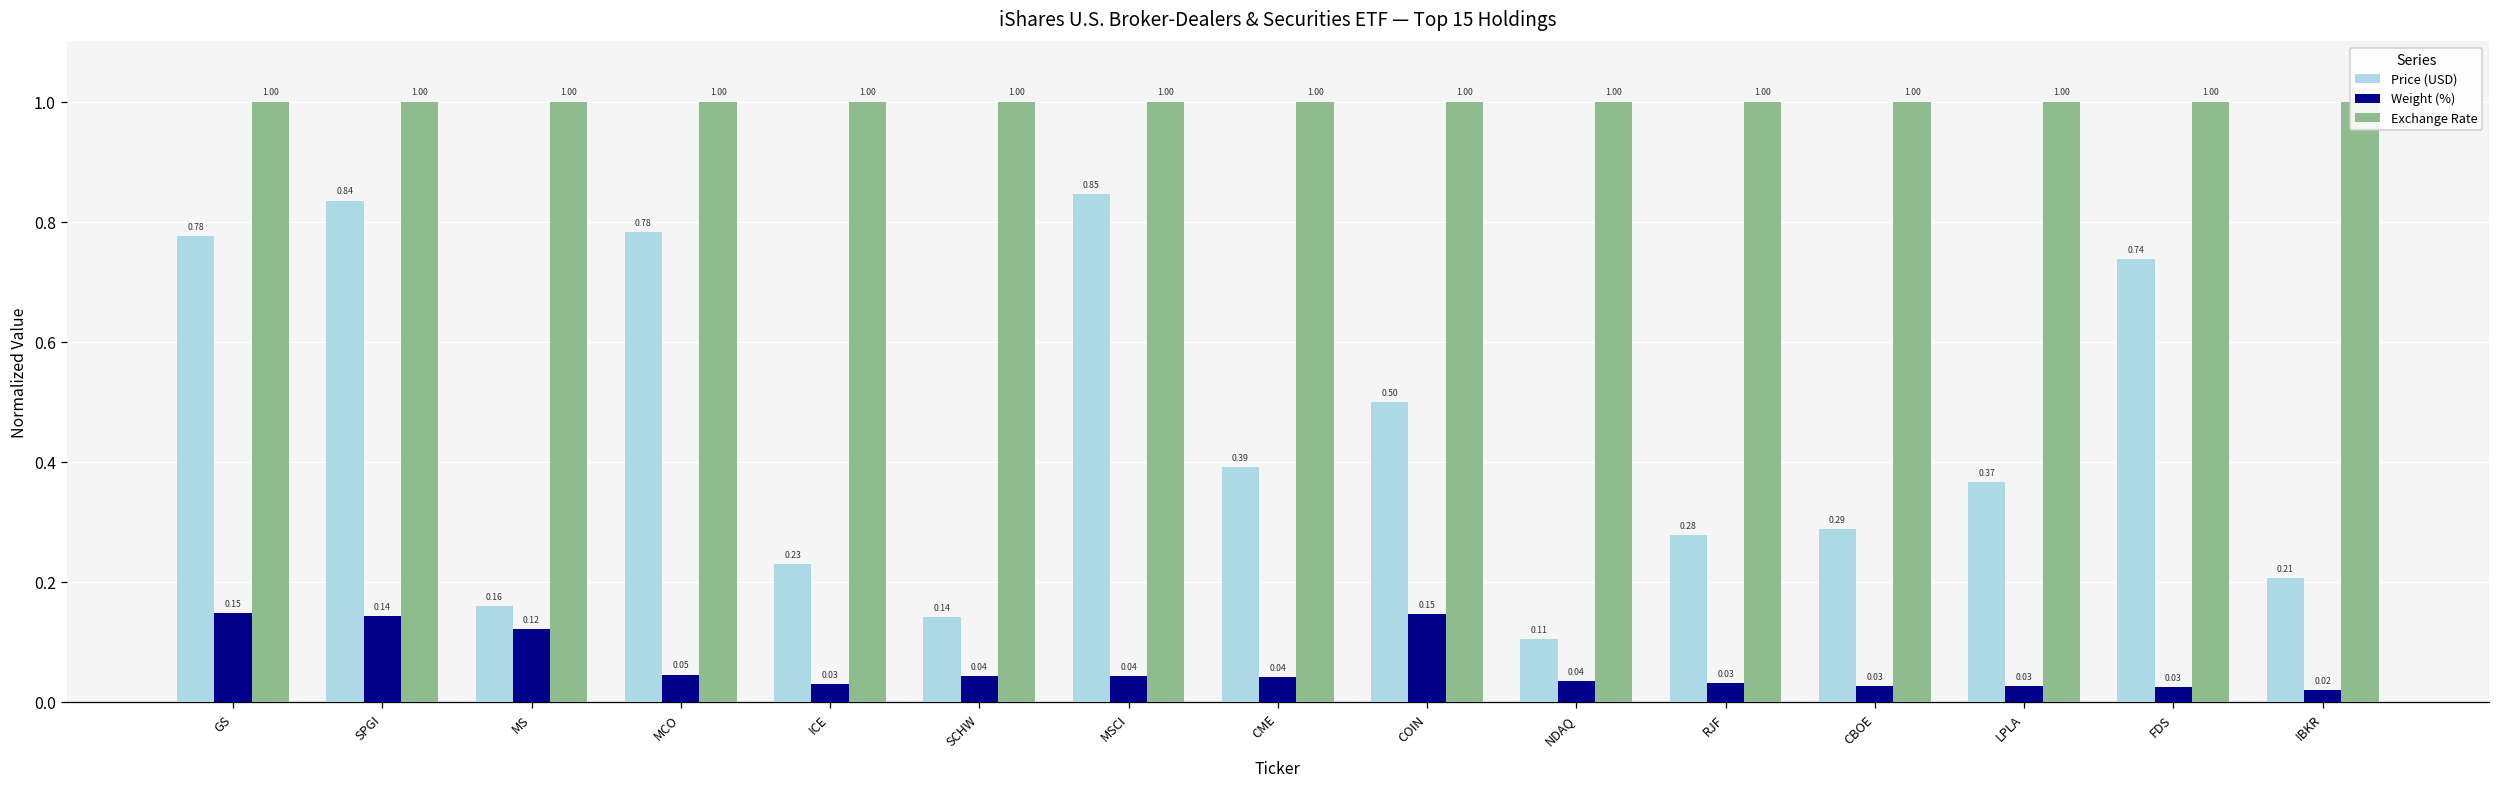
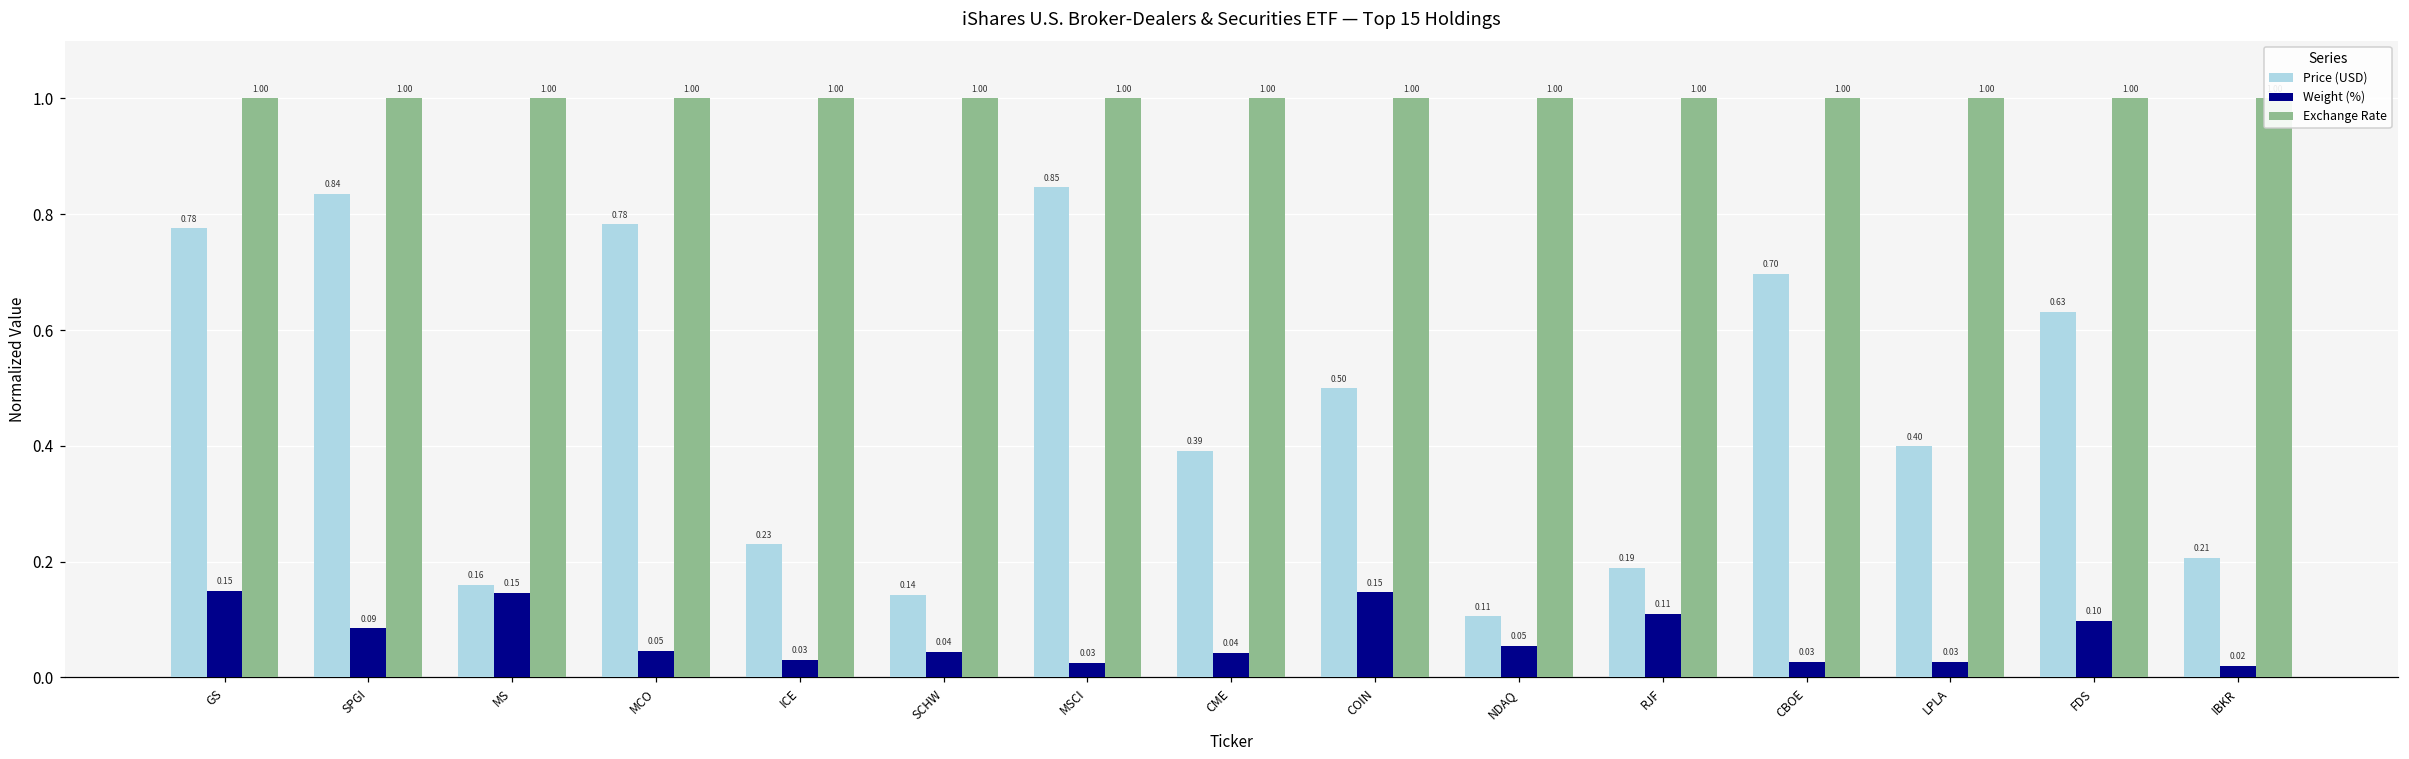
Weight (%), SPGI: 0.14 -> 0.09
Weight (%), MS: 0.12 -> 0.15
Weight (%), MSCI: 0.04 -> 0.03
Weight (%), NDAQ: 0.04 -> 0.05
Price (USD), RJF: 0.28 -> 0.19
Weight (%), RJF: 0.03 -> 0.11
Price (USD), CBOE: 0.29 -> 0.70
Price (USD), LPLA: 0.37 -> 0.40
Price (USD), FDS: 0.74 -> 0.63
Weight (%), FDS: 0.03 -> 0.10
